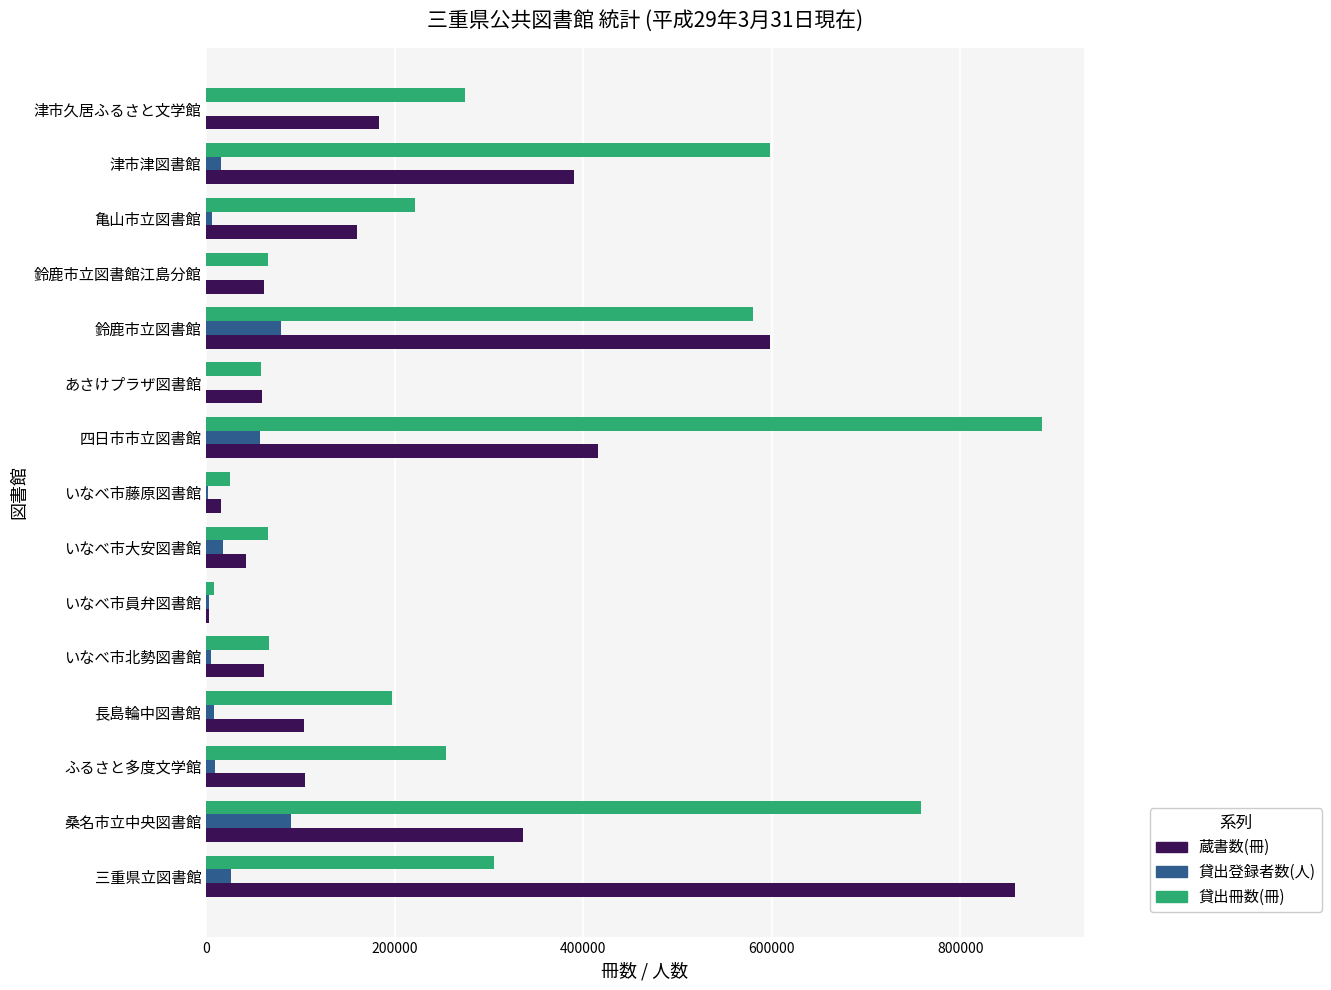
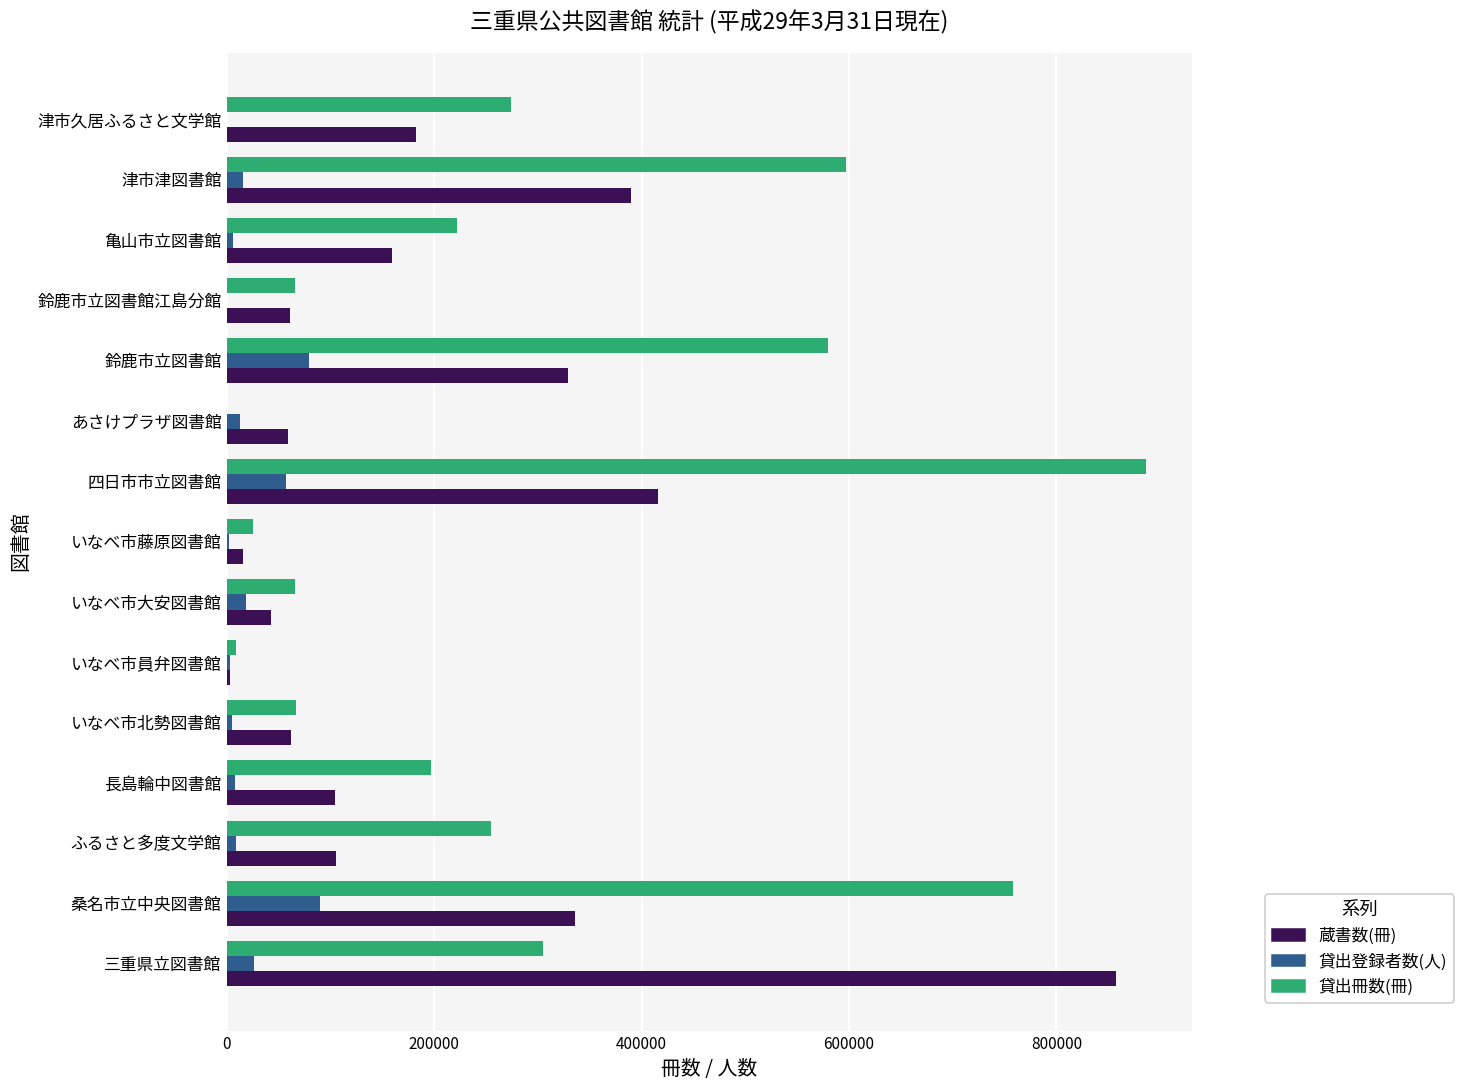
蔵書数(冊), 鈴鹿市立図書館: 600000 -> 330000
貸出冊数(冊), あさけプラザ図書館: 60000 -> 0
貸出登録者数(人), あさけプラザ図書館: 0 -> 10000
